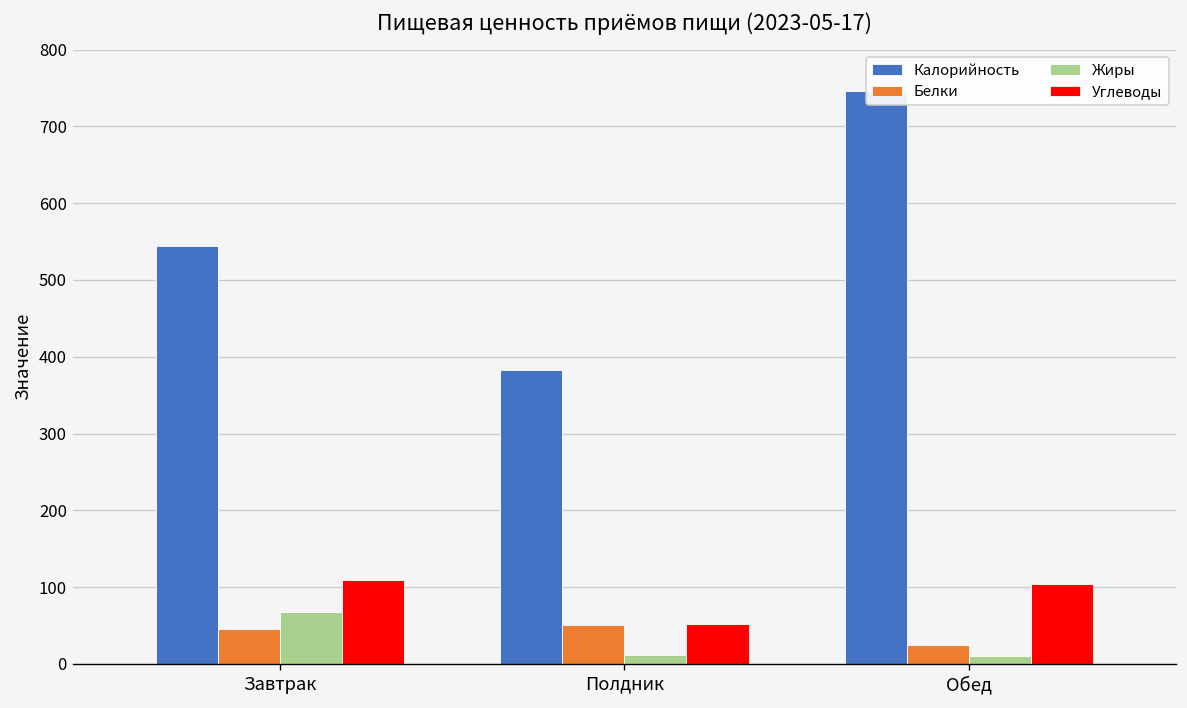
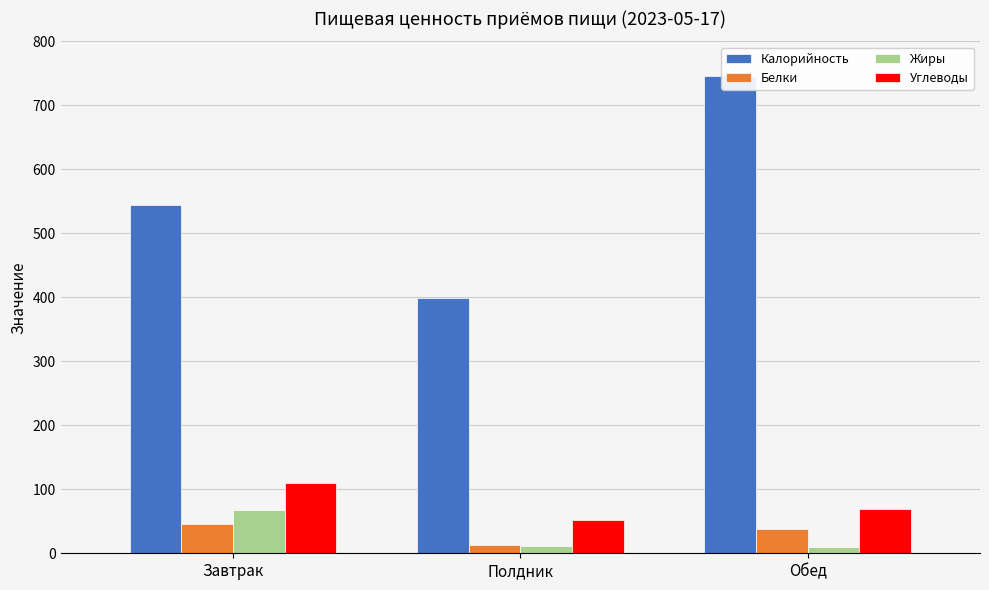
Калорийность, Полдник: 380 -> 400
Белки, Полдник: 50 -> 10
Белки, Обед: 20 -> 40
Углеводы, Обед: 100 -> 70
